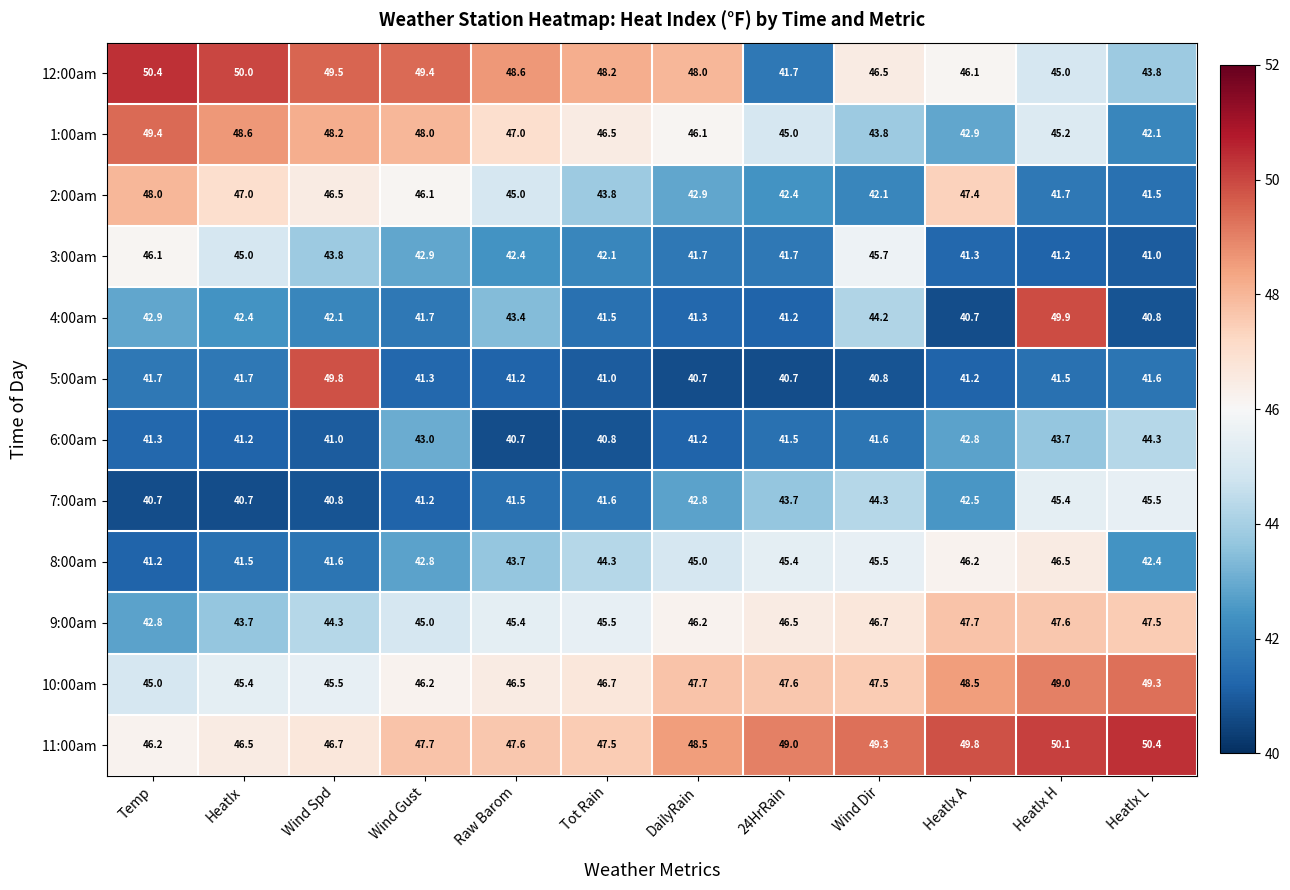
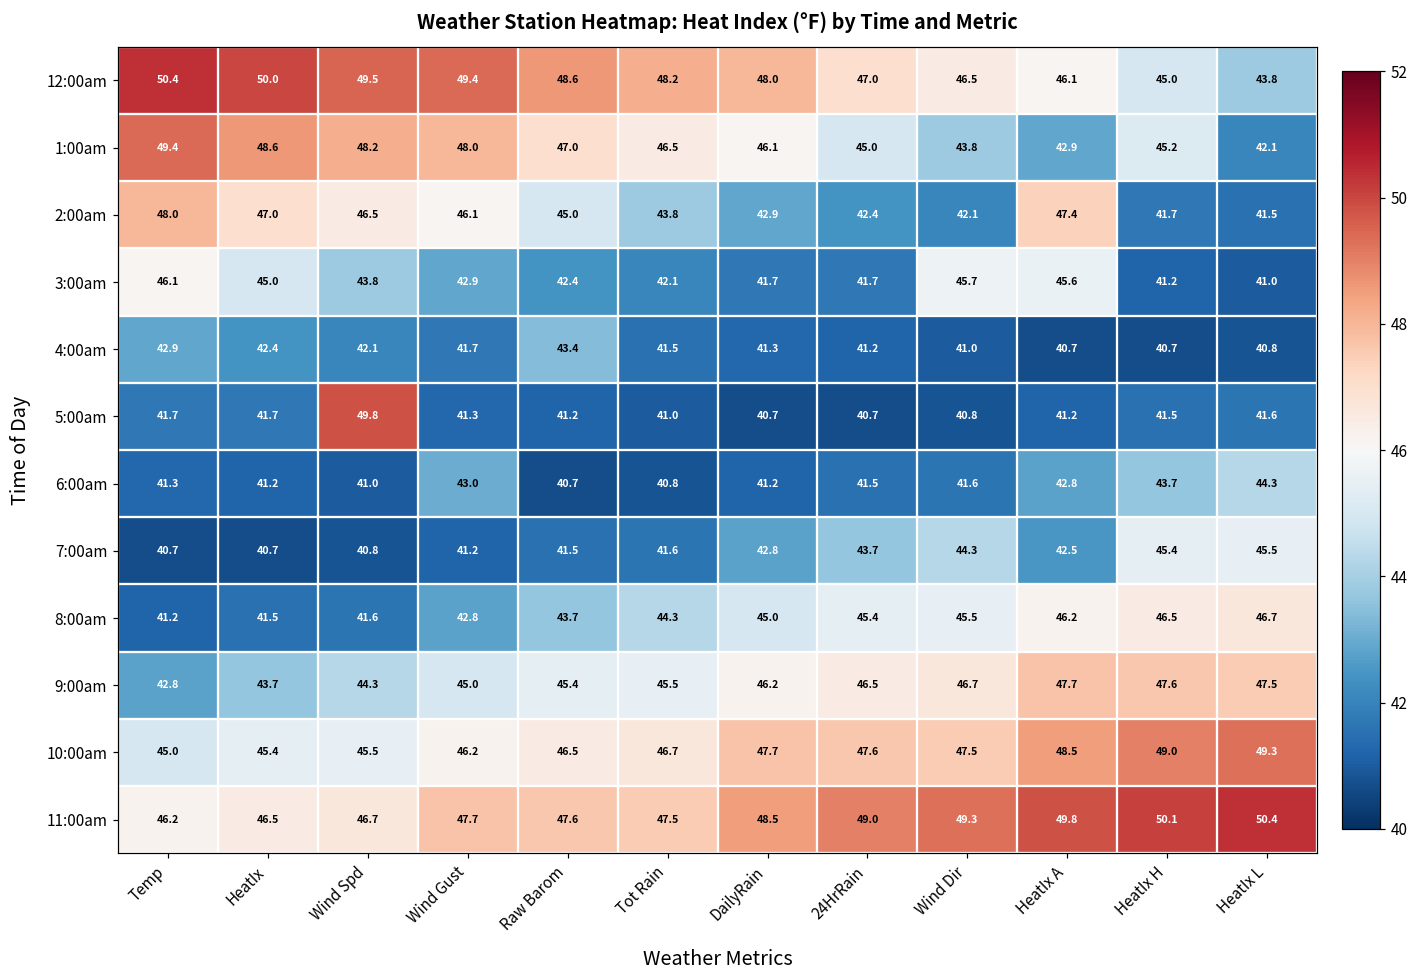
12:00am, 24HrRain: 41.7 -> 47.0
3:00am, HeatIx A: 41.3 -> 45.6
4:00am, Wind Dir: 44.2 -> 41.0
4:00am, HeatIx H: 49.9 -> 40.7
8:00am, HeatIx L: 42.4 -> 46.7
